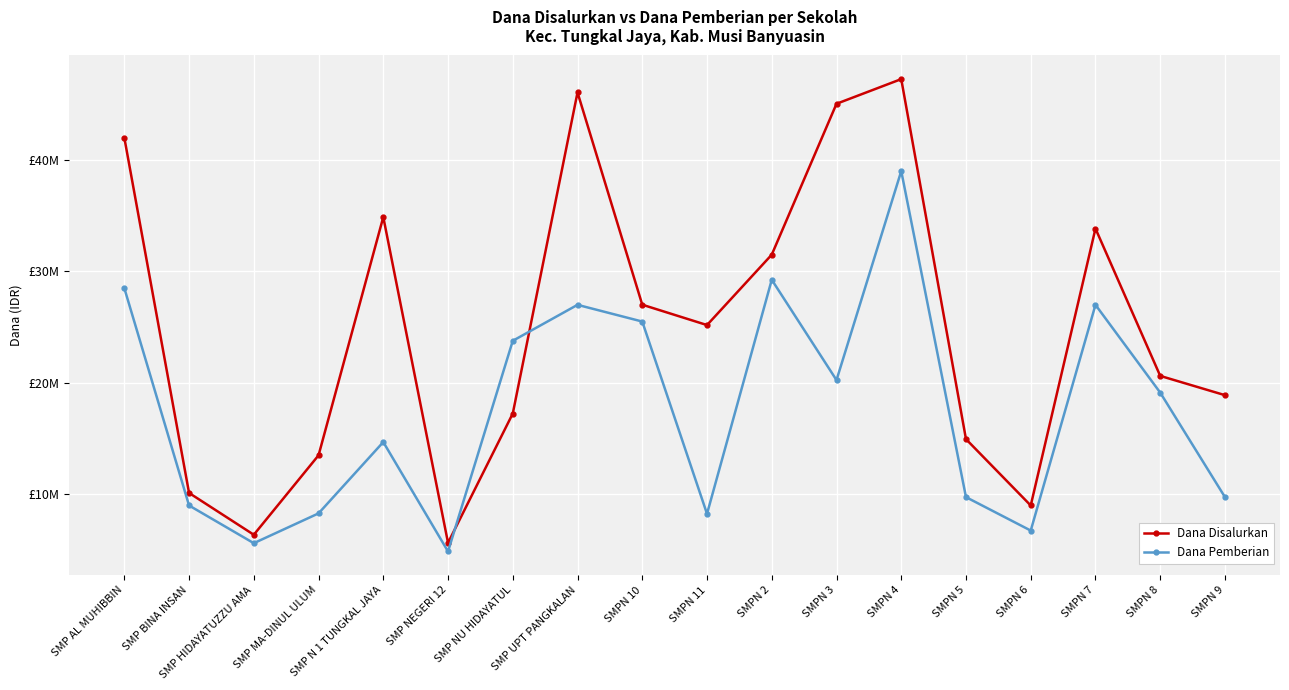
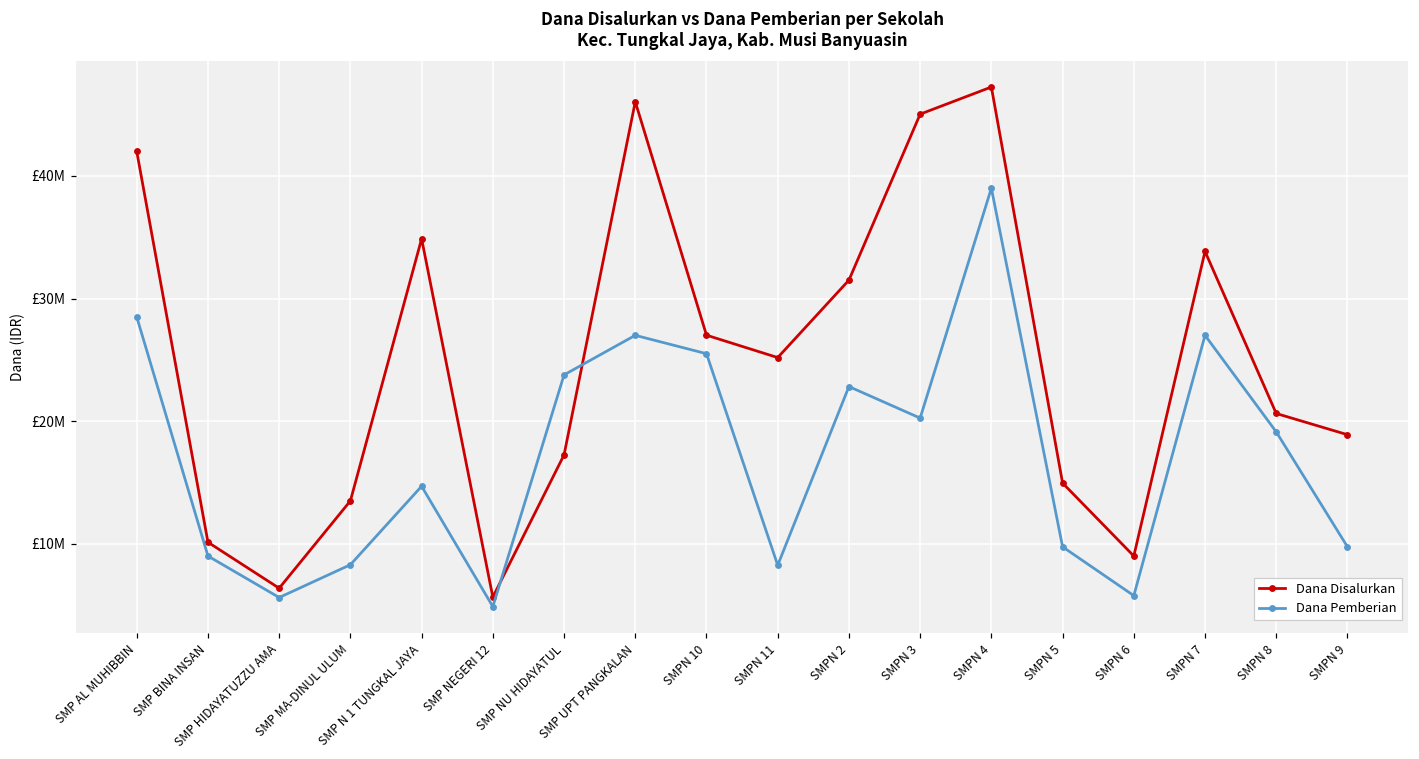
Dana Pemberian, SMPN 2: £29300000 -> £22800000
Dana Pemberian, SMPN 6: £6800000 -> £5800000
